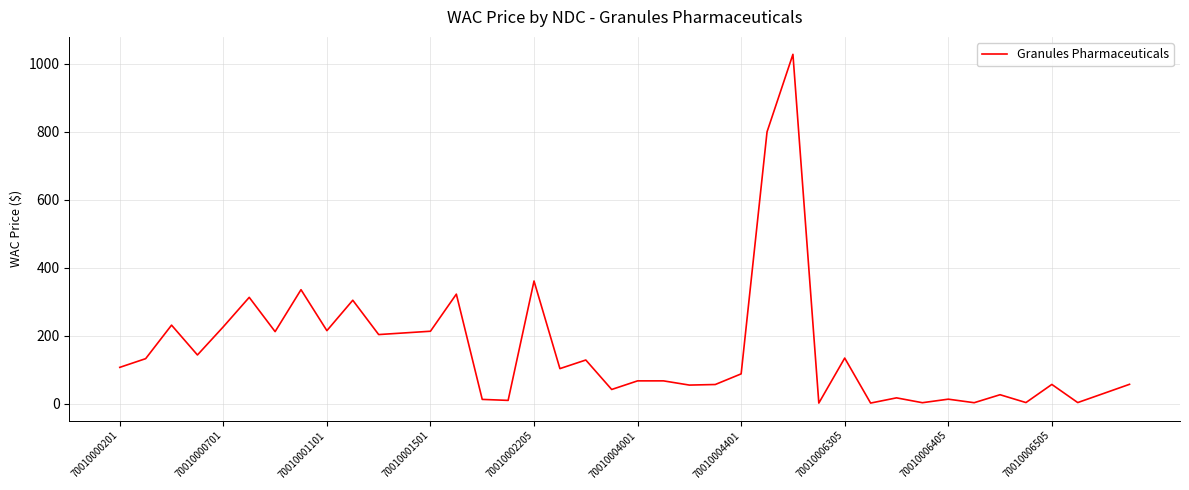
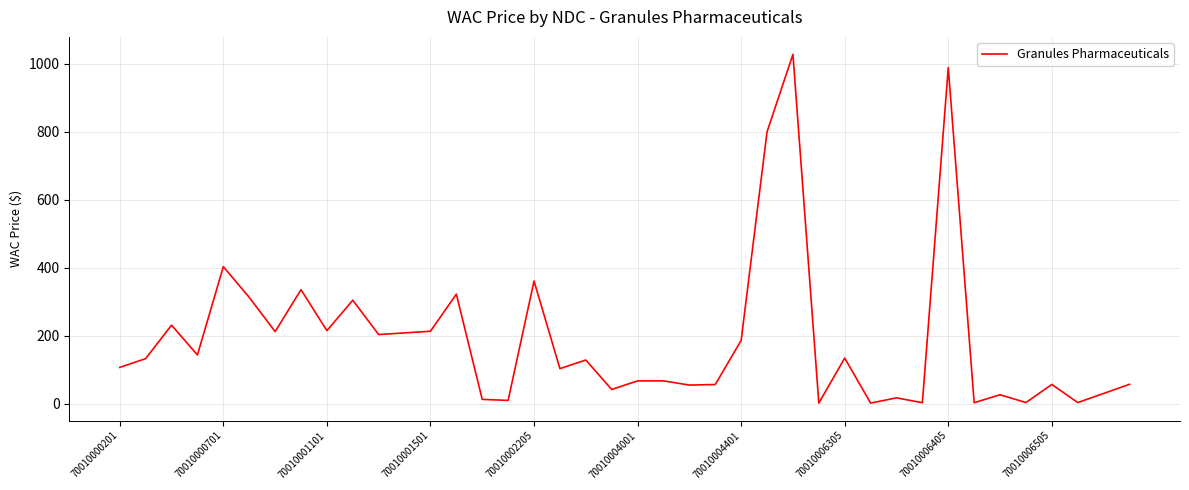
70010000701: 230 -> 400
70010004401: 90 -> 190
70010006405: 10 -> 990
